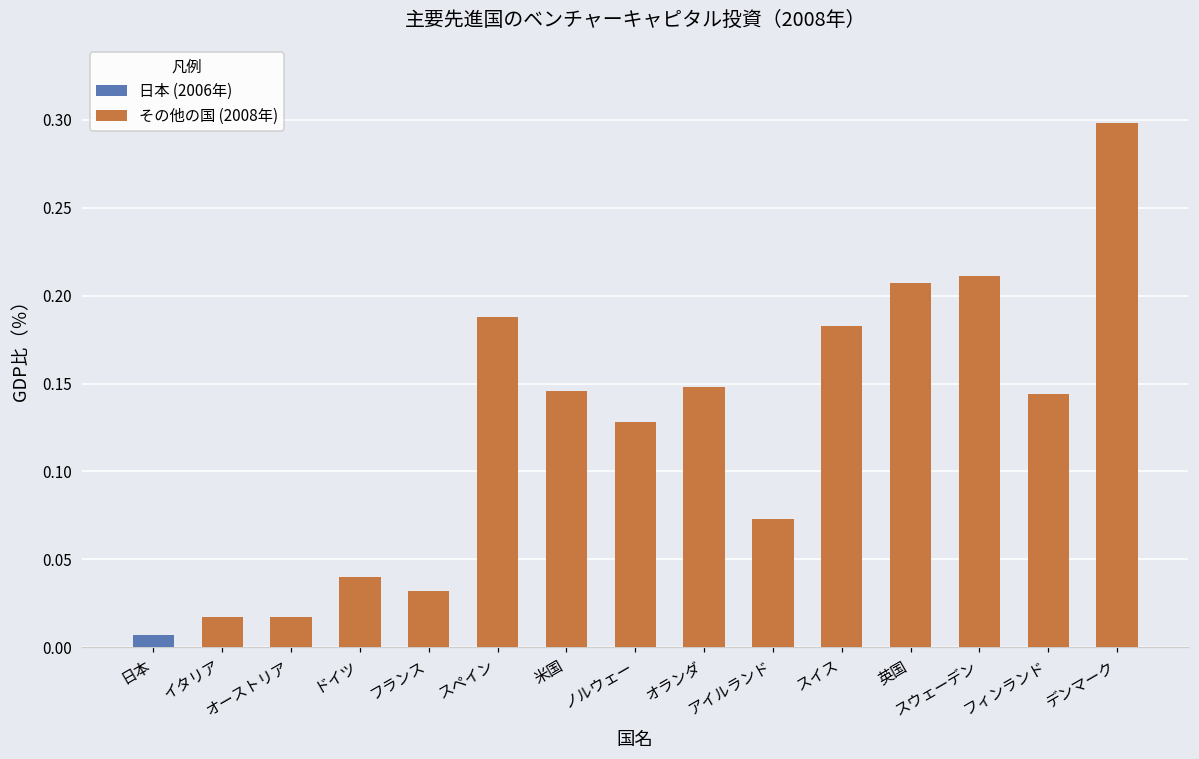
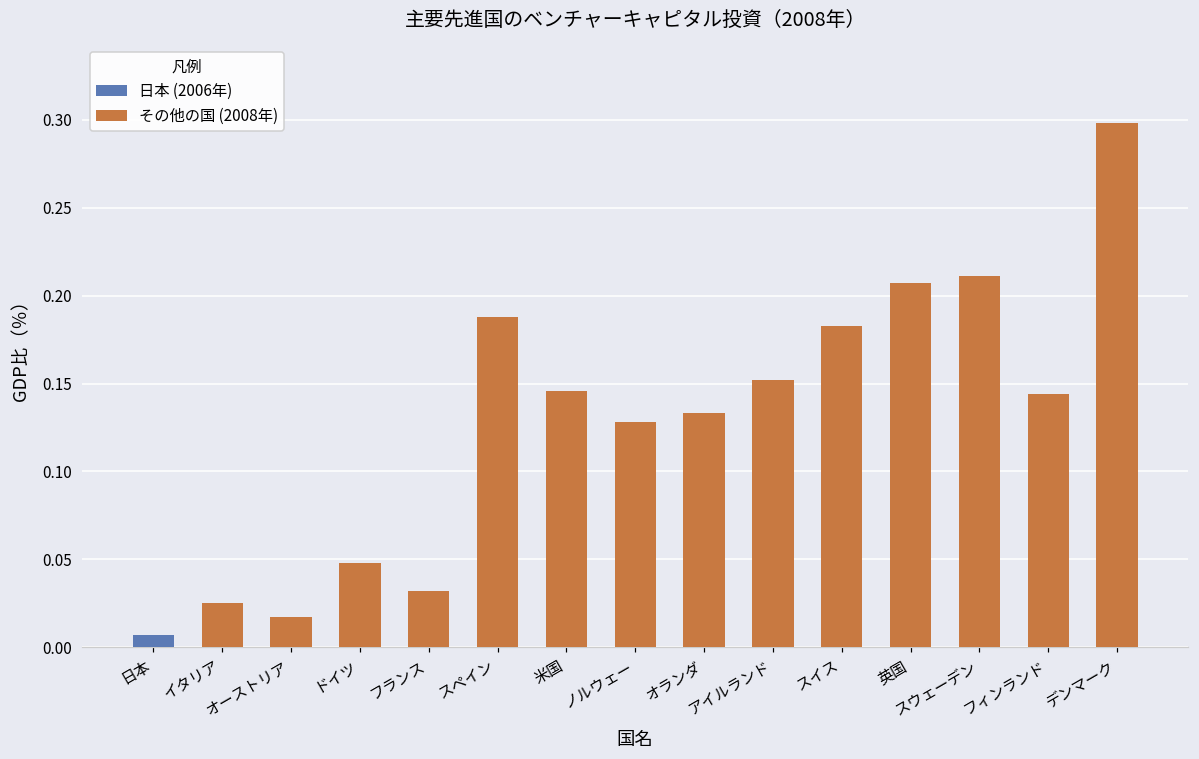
その他の国 (2008年), イタリア: 0.017 -> 0.025
その他の国 (2008年), ドイツ: 0.040 -> 0.048
その他の国 (2008年), オランダ: 0.148 -> 0.133
その他の国 (2008年), アイルランド: 0.073 -> 0.152
